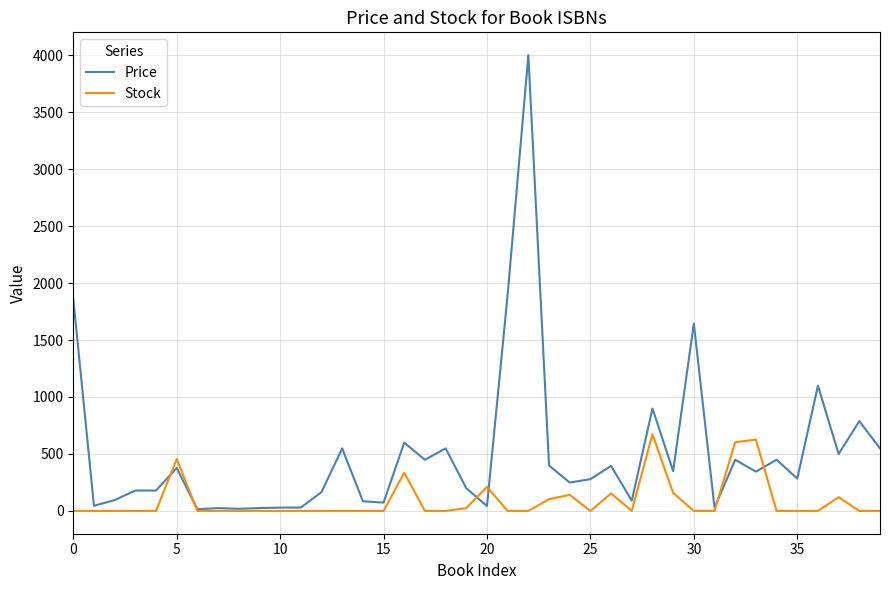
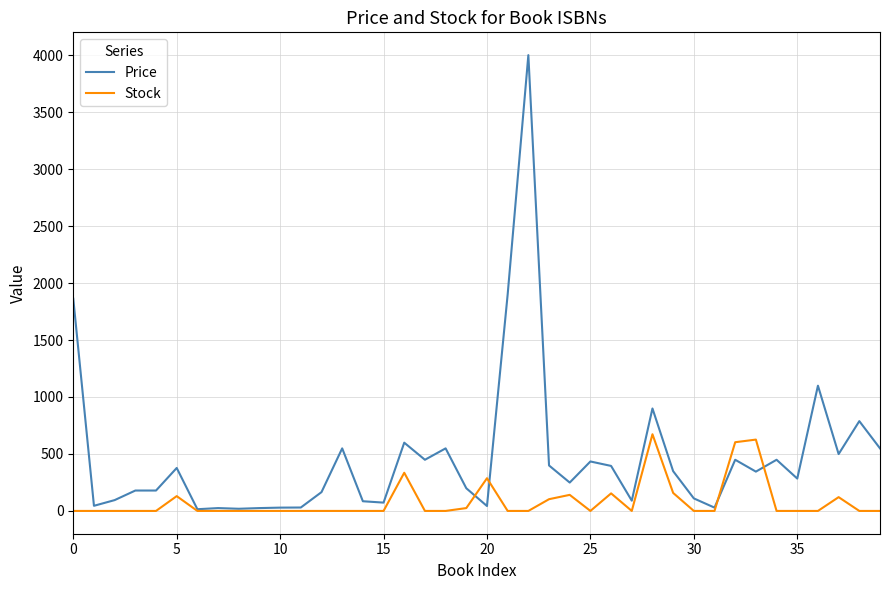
Stock, 5: 460 -> 130
Stock, 20: 210 -> 290
Price, 25: 280 -> 430
Price, 30: 1640 -> 110
